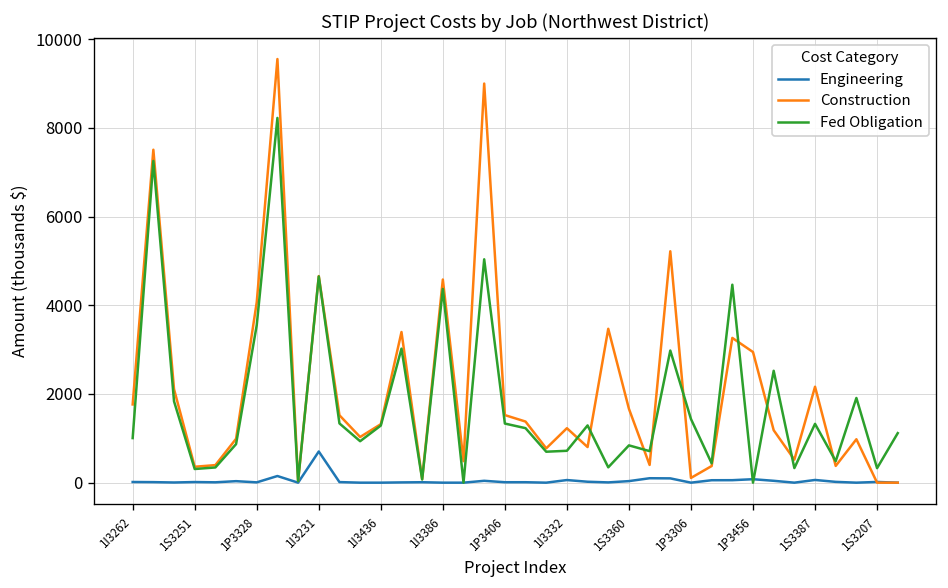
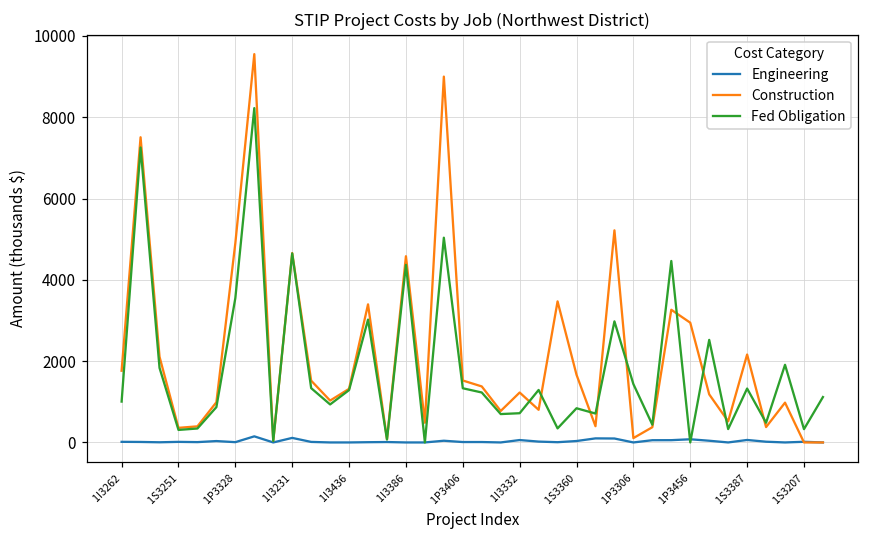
Construction, 1P3328: 4100 -> 4900
Engineering, 1I3231: 700 -> 100
